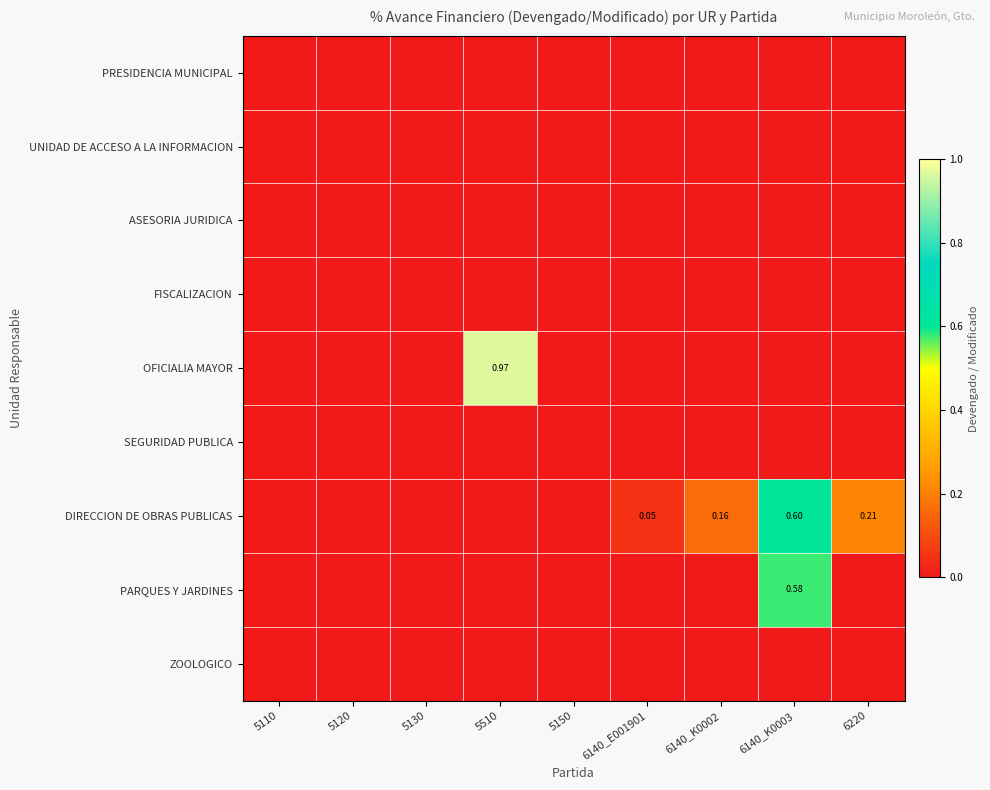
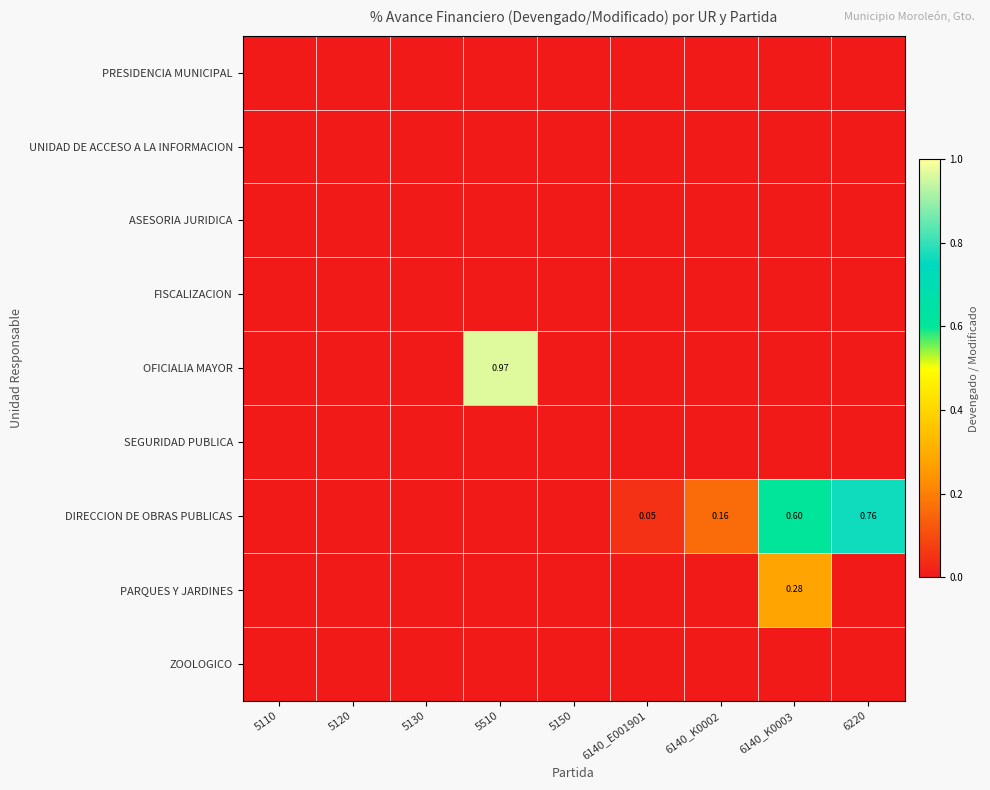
DIRECCION DE OBRAS PUBLICAS, 6220: 0.21 -> 0.76
PARQUES Y JARDINES, 6140_K0003: 0.58 -> 0.28
